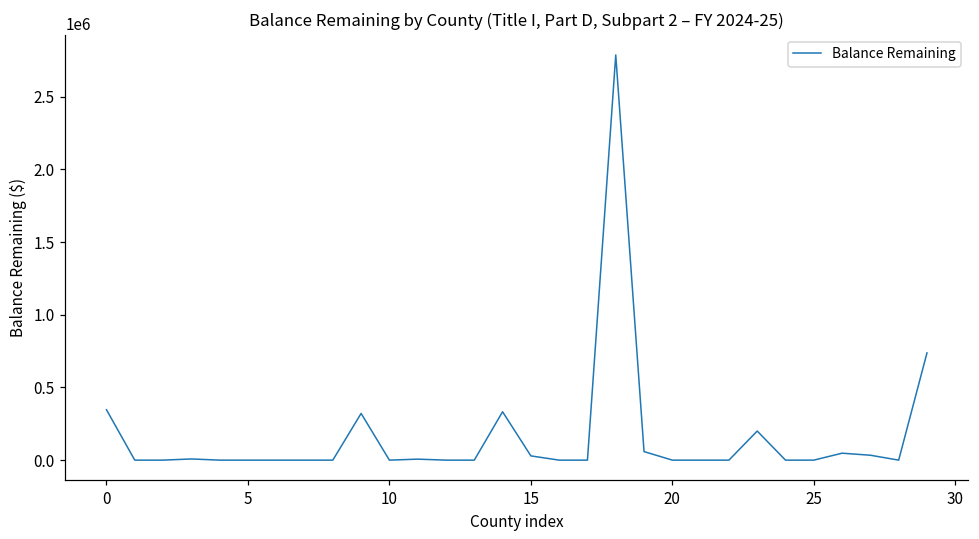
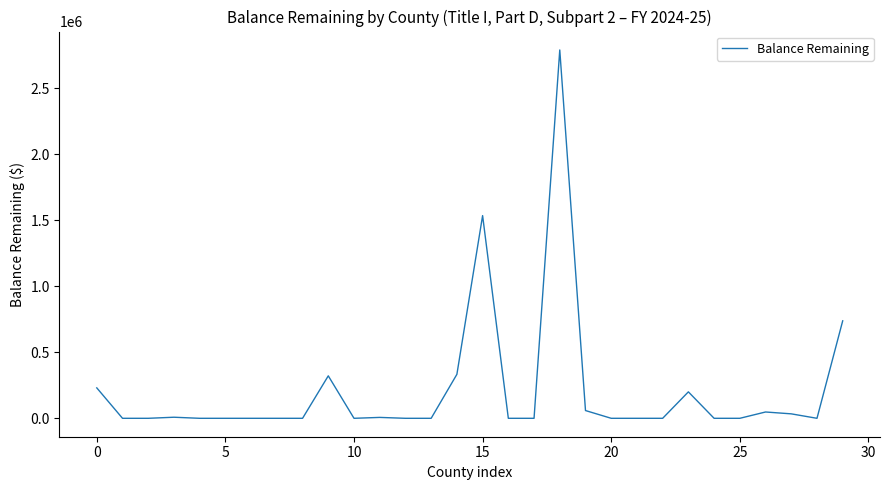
0: 350000 -> 230000
15: 30000 -> 1530000
